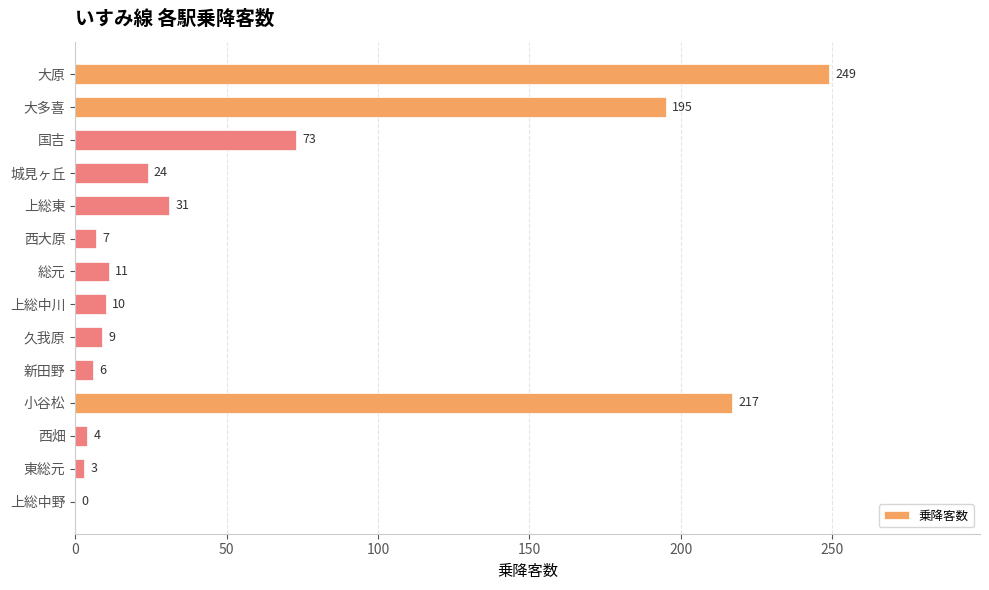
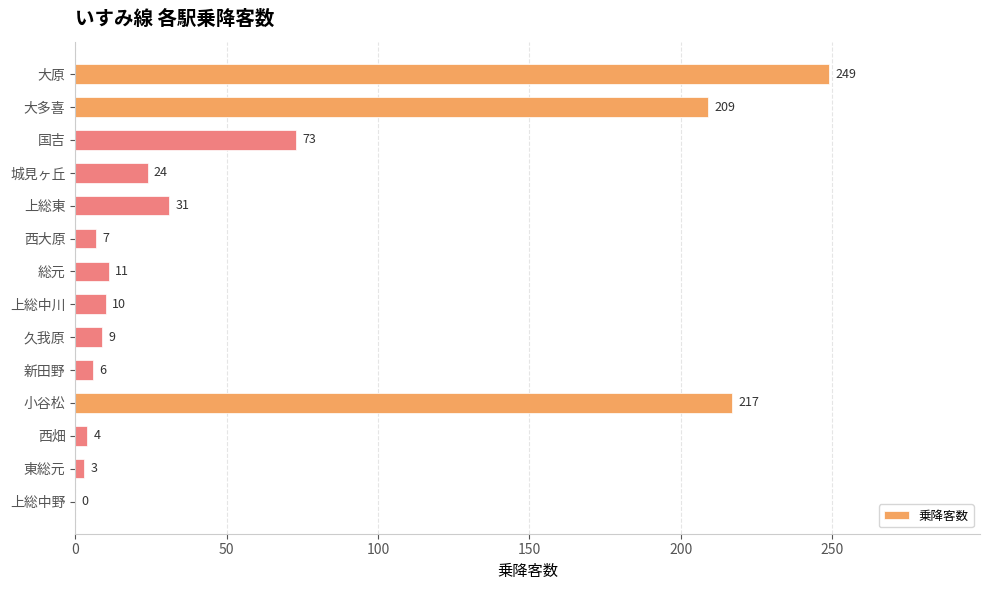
大多喜: 195 -> 209
